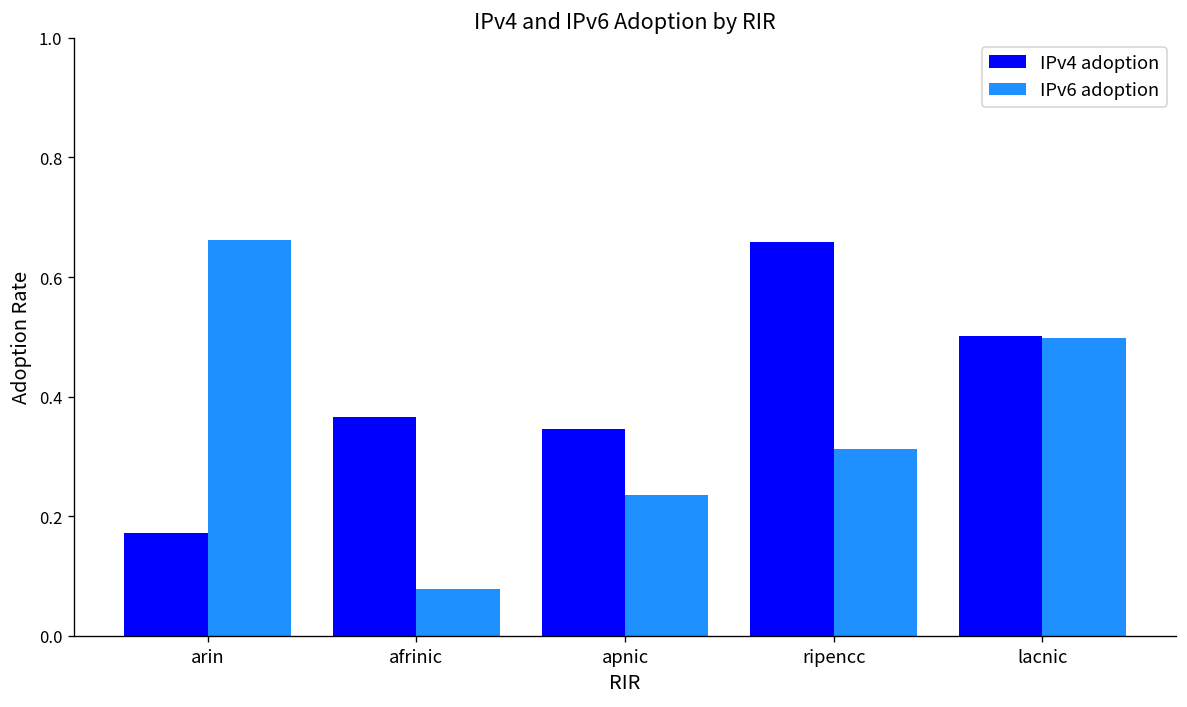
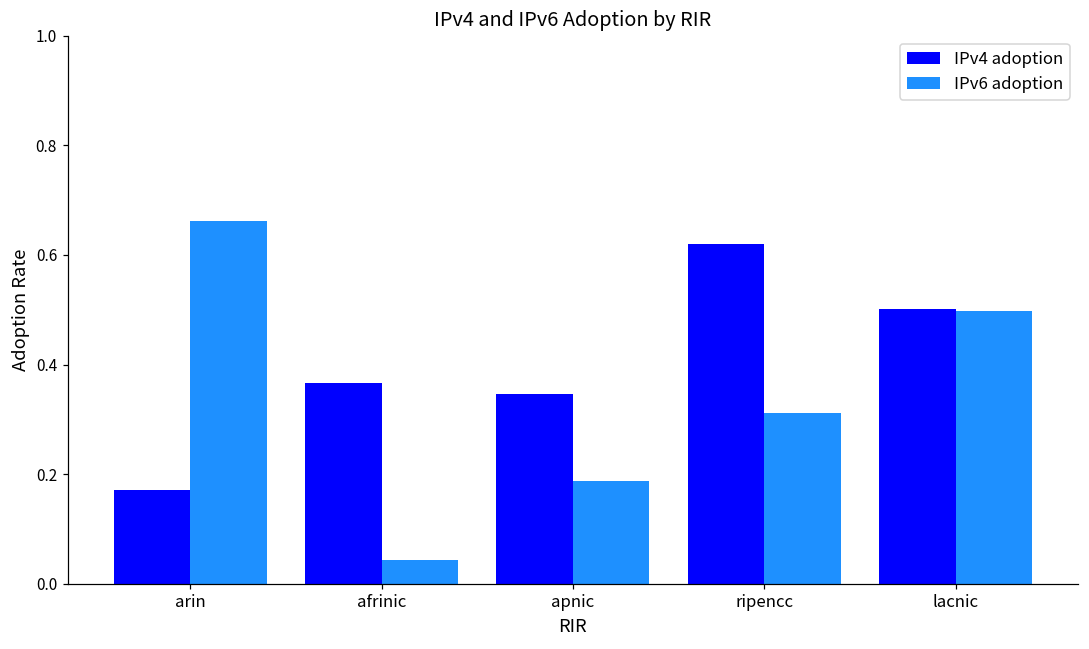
IPv6 adoption, afrinic: 0.08 -> 0.04
IPv6 adoption, apnic: 0.24 -> 0.19
IPv4 adoption, ripencc: 0.66 -> 0.62
